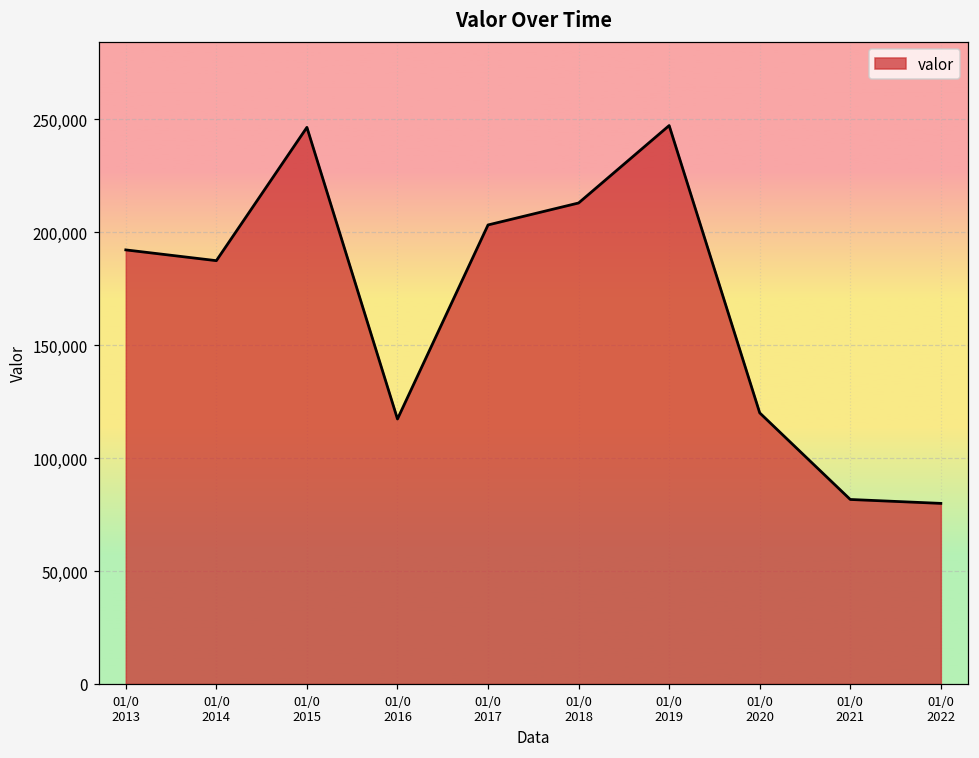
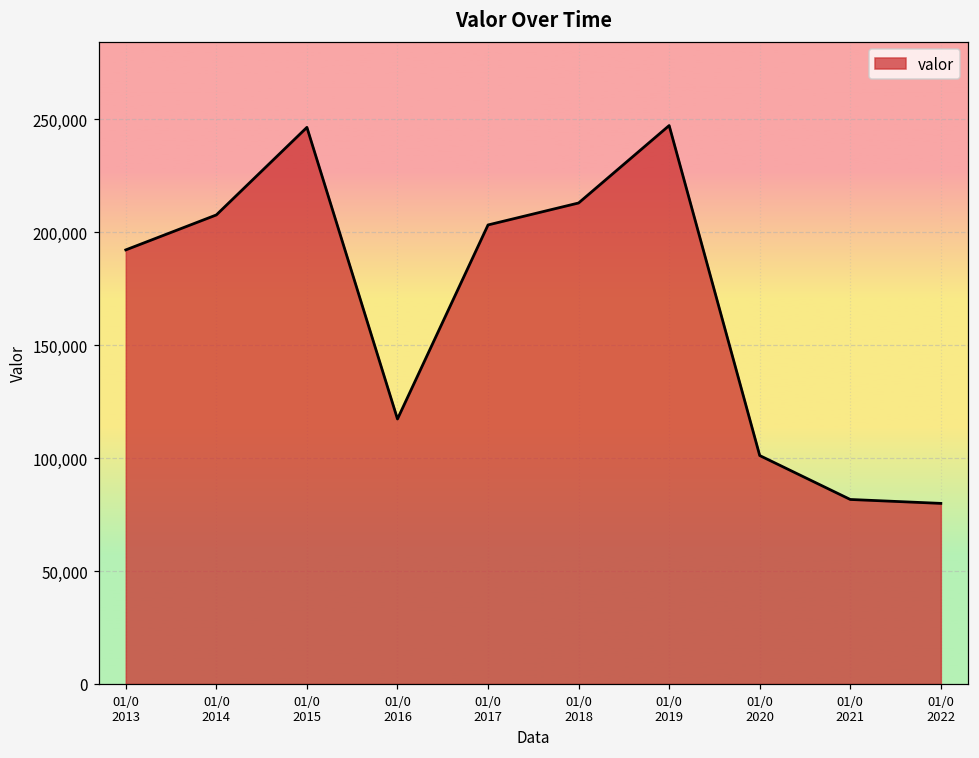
01/0 2014: 187,000 -> 208,000
01/0 2020: 120,000 -> 101,000
